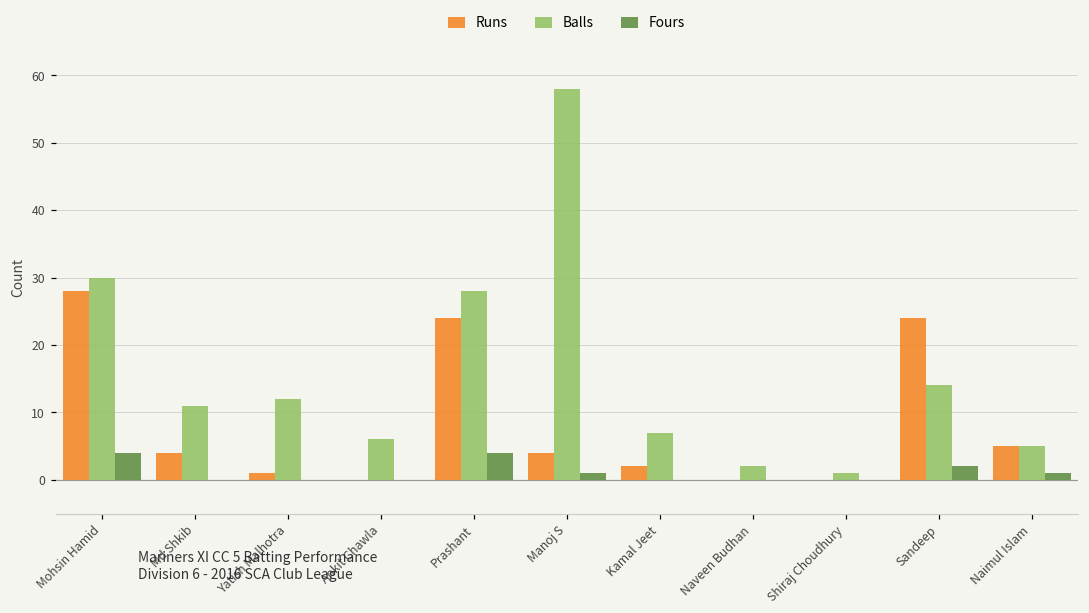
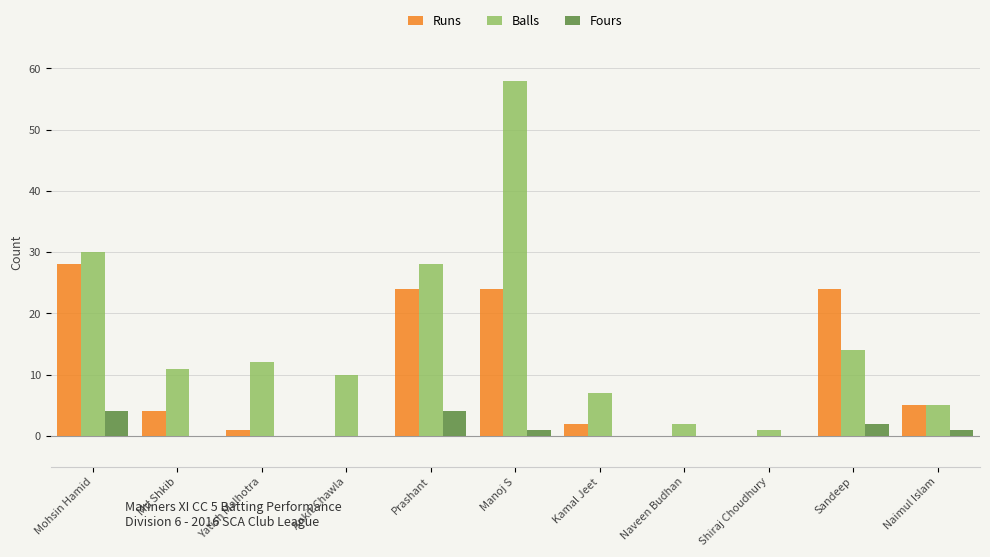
Balls, Ankit Chawla: 6 -> 10
Runs, Manoj S: 4 -> 24
